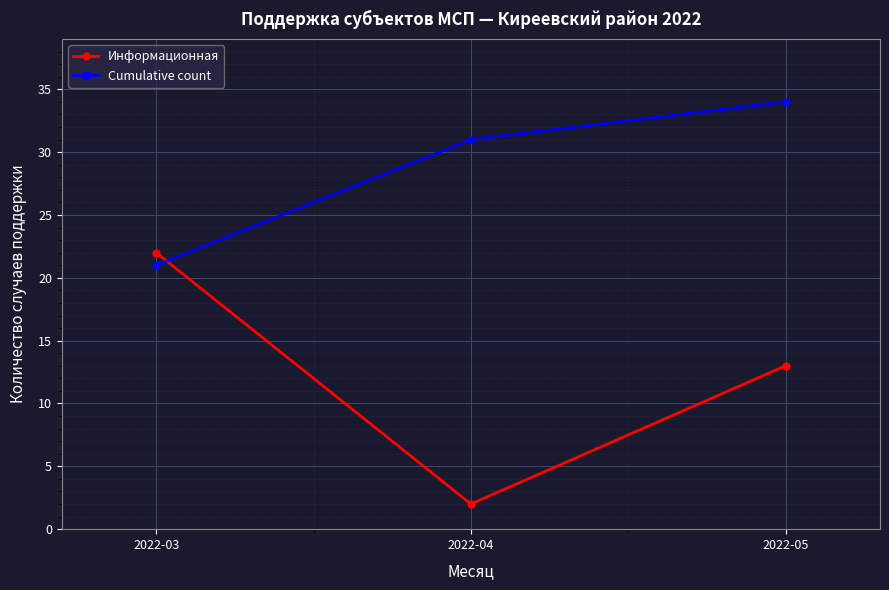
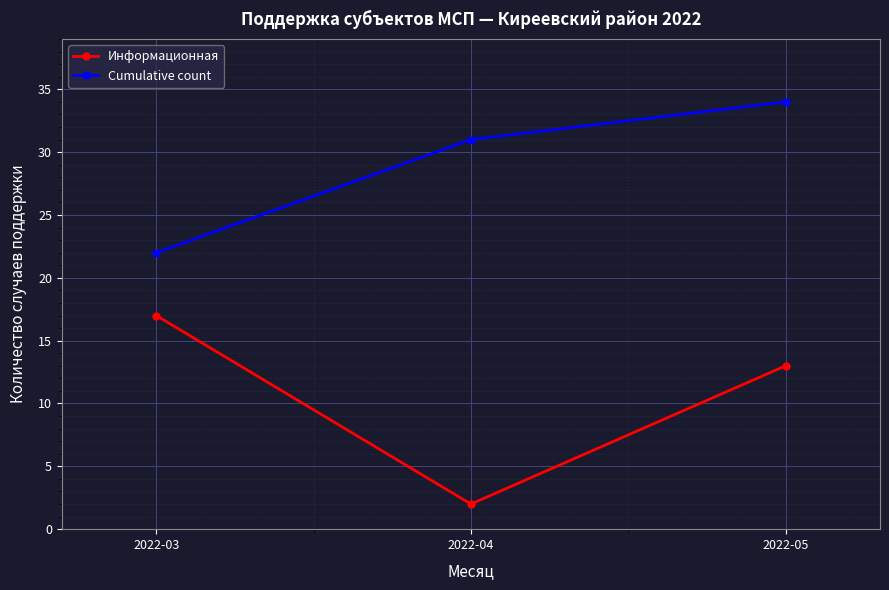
Информационная, 2022-03: 22 -> 17
Cumulative count, 2022-03: 21 -> 22
